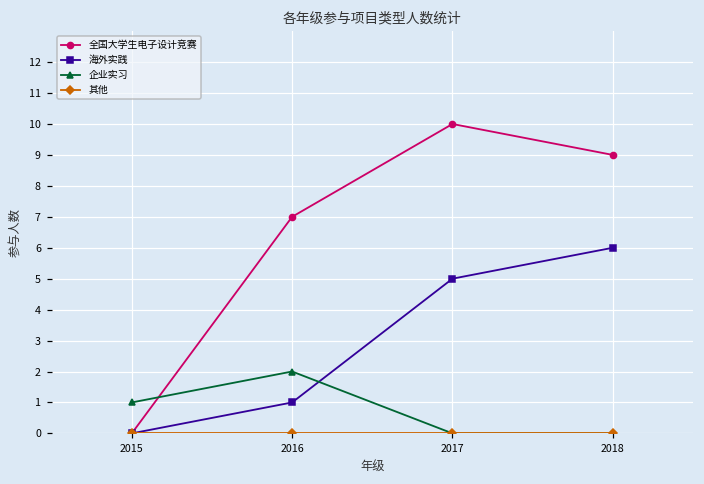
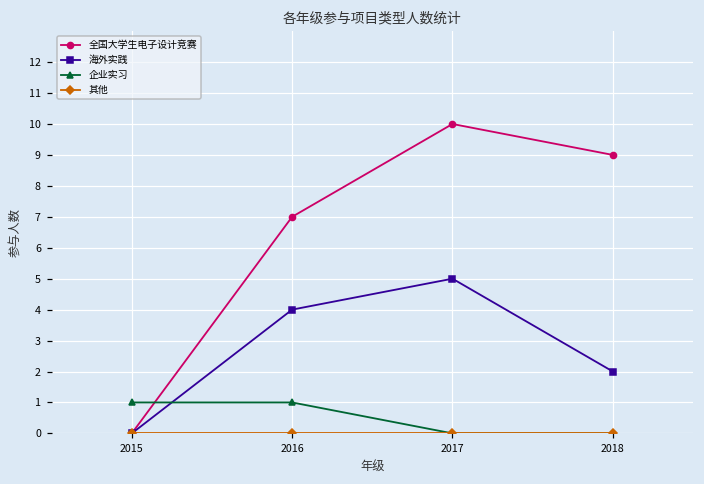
海外实践, 2016: 1 -> 4
企业实习, 2016: 2 -> 1
海外实践, 2018: 6 -> 2
